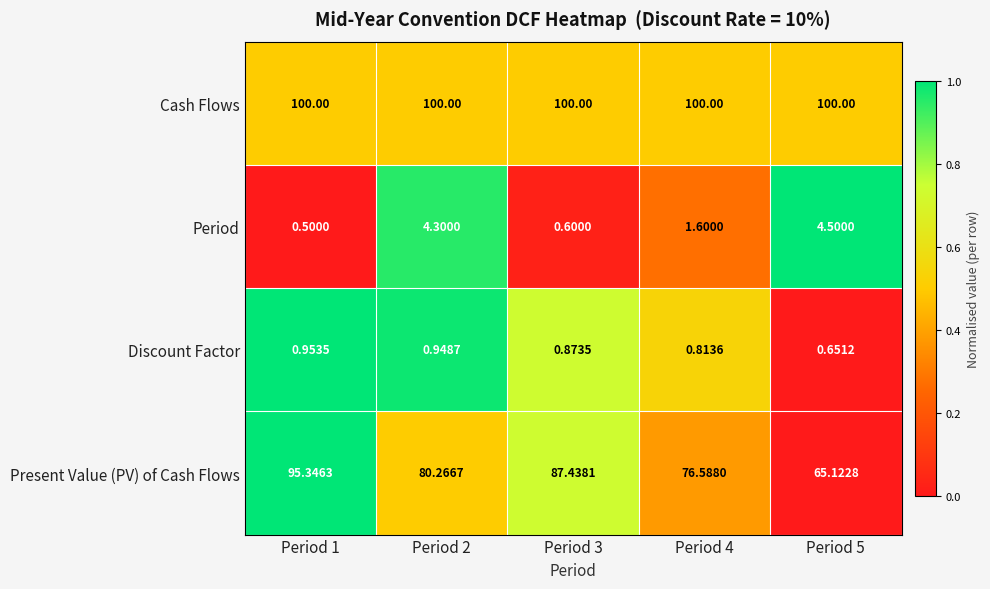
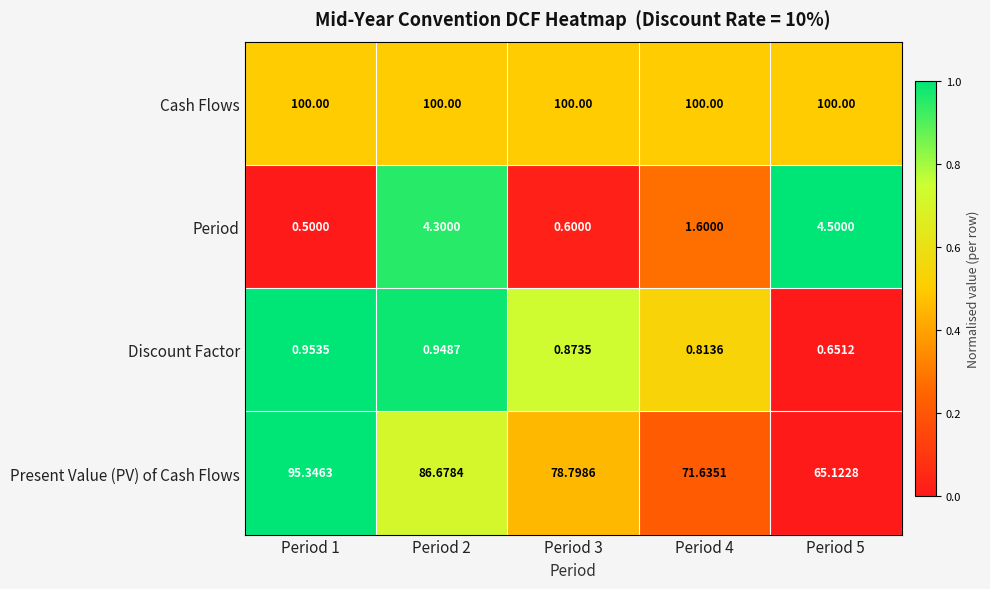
Present Value (PV) of Cash Flows, Period 2: 80.2667 -> 86.6784
Present Value (PV) of Cash Flows, Period 3: 87.4381 -> 78.7986
Present Value (PV) of Cash Flows, Period 4: 76.5880 -> 71.6351
